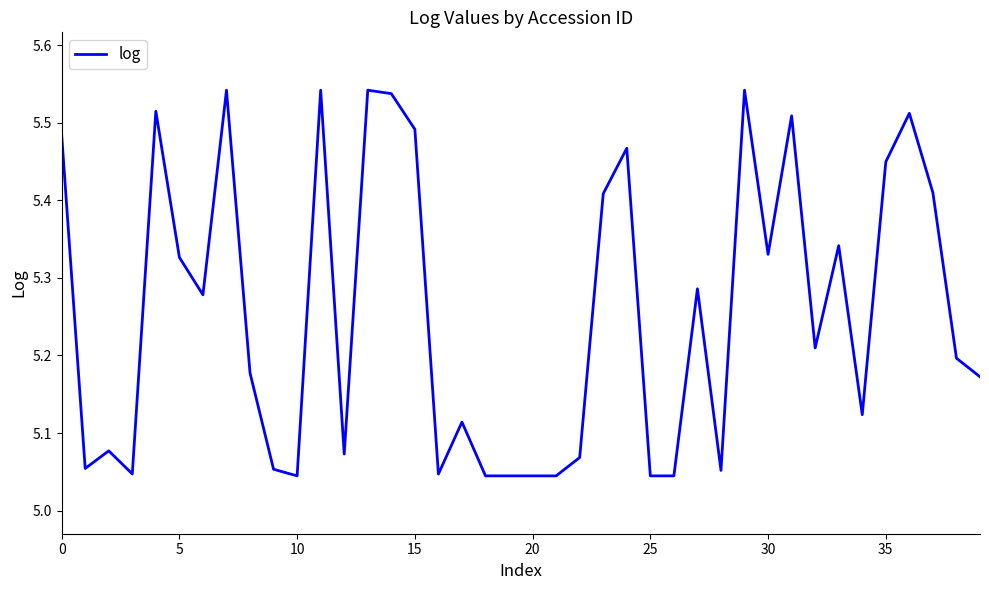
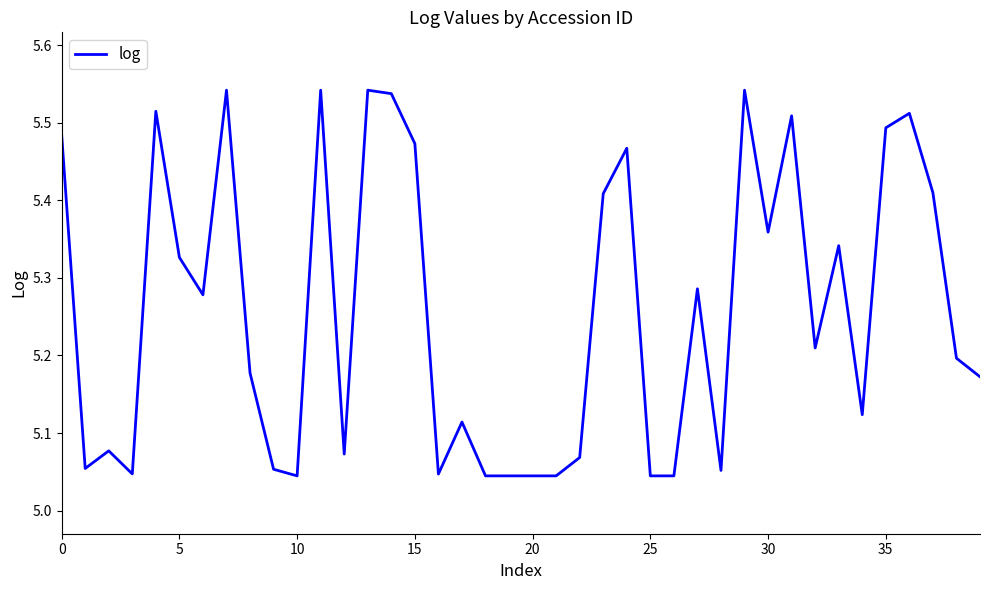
15: 5.49 -> 5.47
30: 5.33 -> 5.36
35: 5.45 -> 5.49
